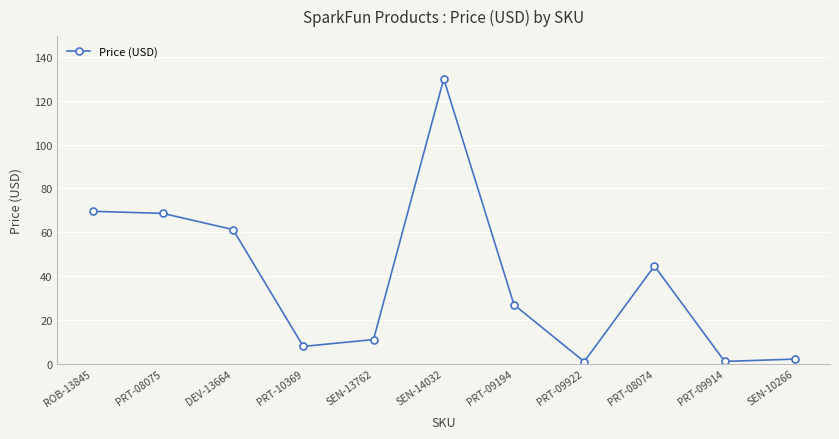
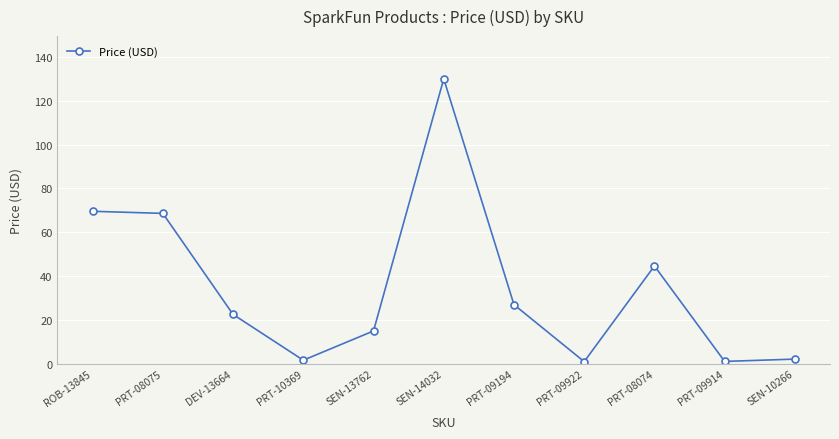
DEV-13664: 61 -> 23
PRT-10369: 8 -> 2
SEN-13762: 11 -> 15
